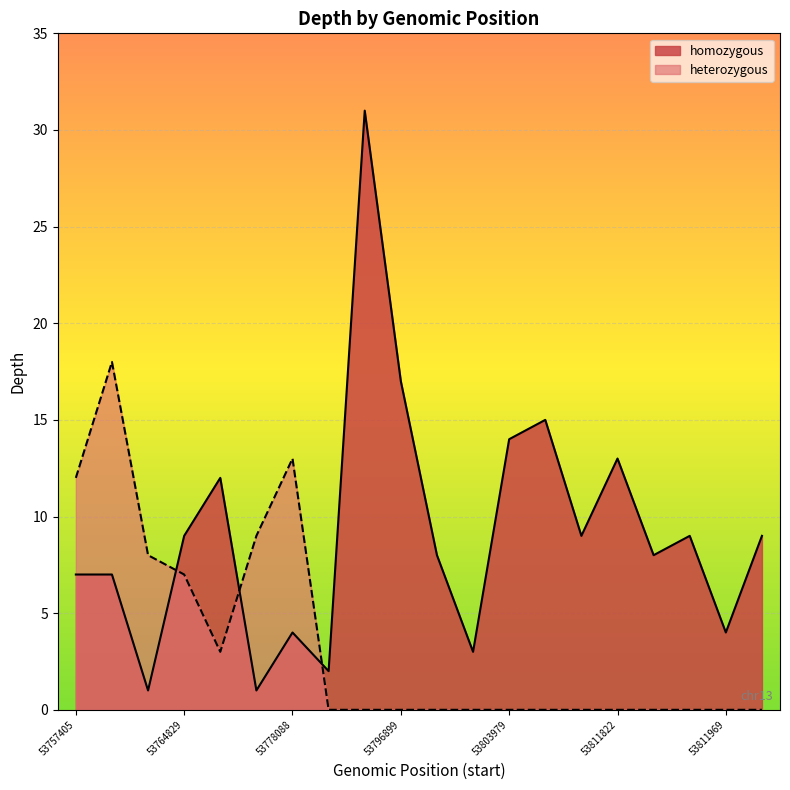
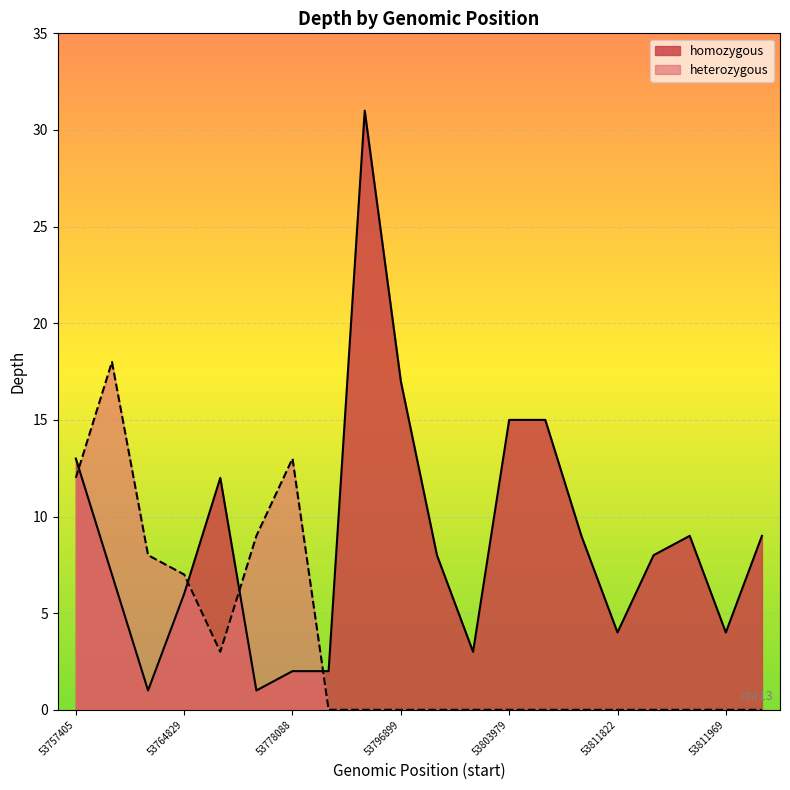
homozygous, 53757405: 7 -> 13
homozygous, 53764829: 9 -> 6
homozygous, 53778088: 4 -> 2
homozygous, 53803979: 14 -> 15
homozygous, 53811822: 13 -> 4
